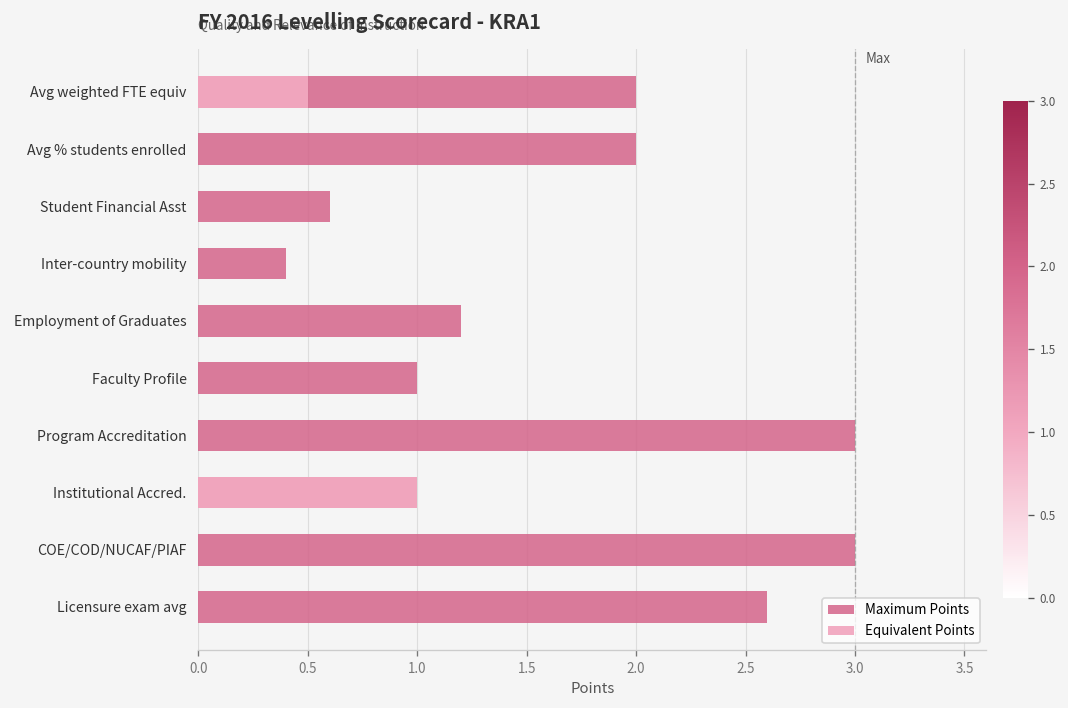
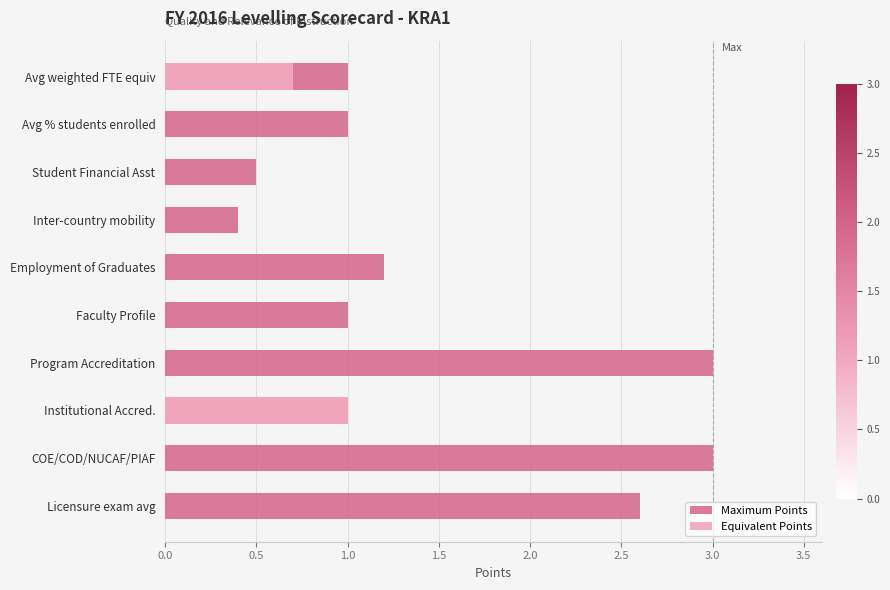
Maximum Points, Avg weighted FTE equiv: 2 -> 1
Equivalent Points, Avg weighted FTE equiv: 0.5 -> 0.7
Maximum Points, Avg % students enrolled: 2 -> 1
Maximum Points, Student Financial Asst: 0.6 -> 0.5
